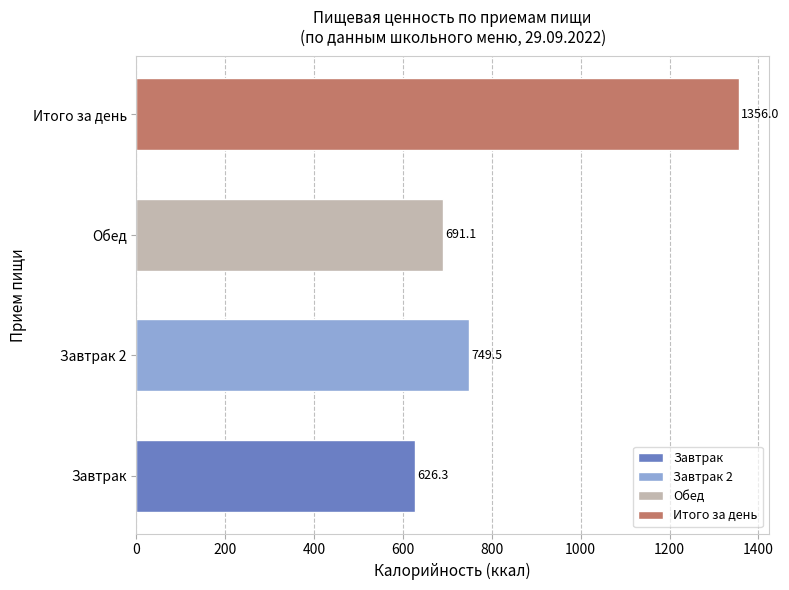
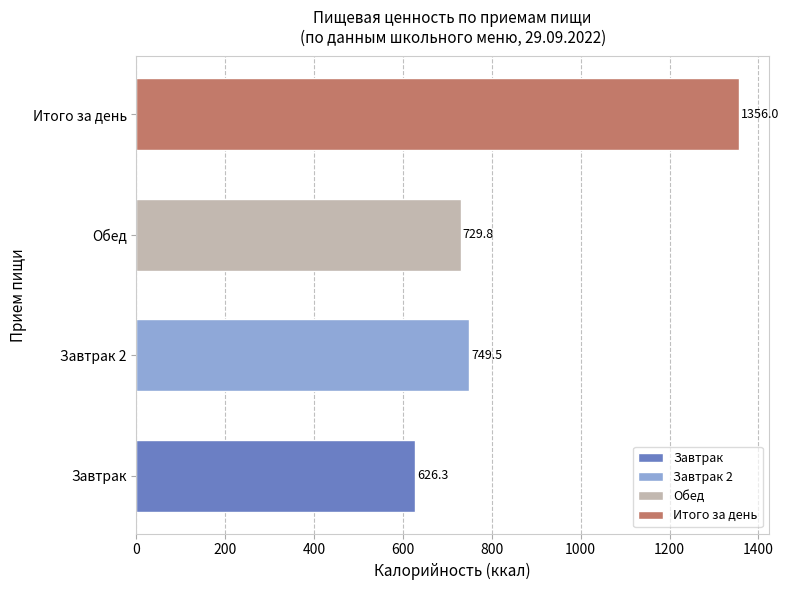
Обед: 691.1 -> 729.8
